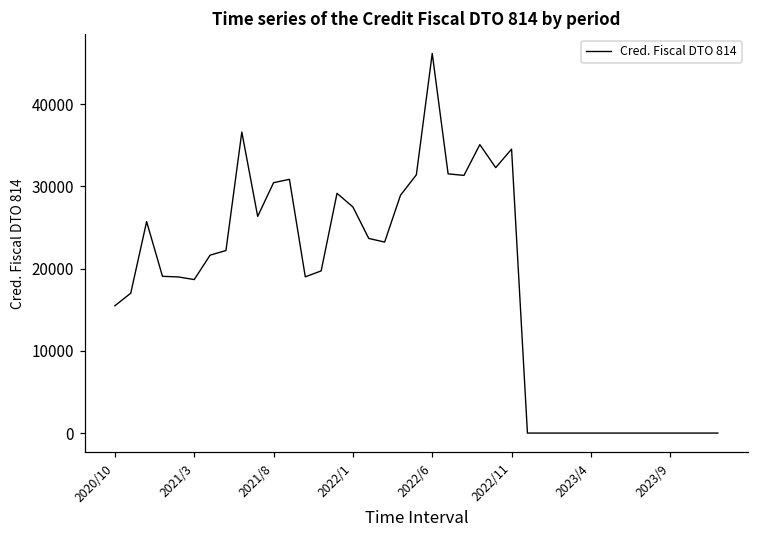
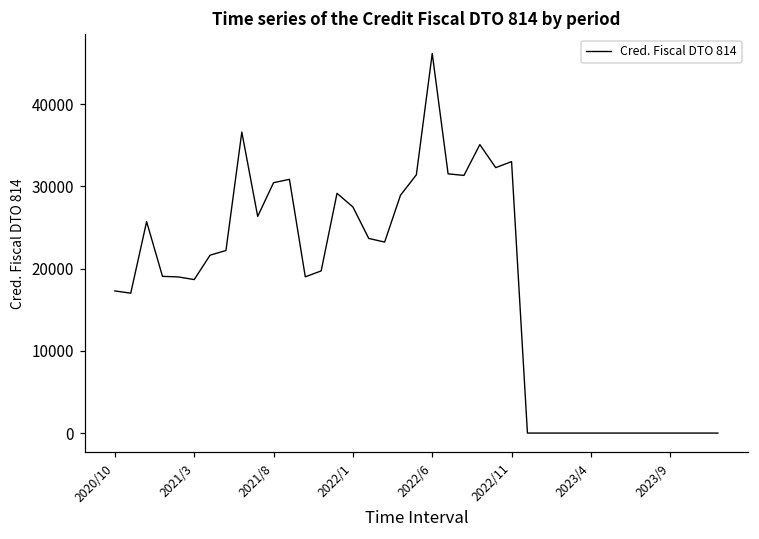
2020/10: 15000 -> 17000
2022/11: 35000 -> 33000
